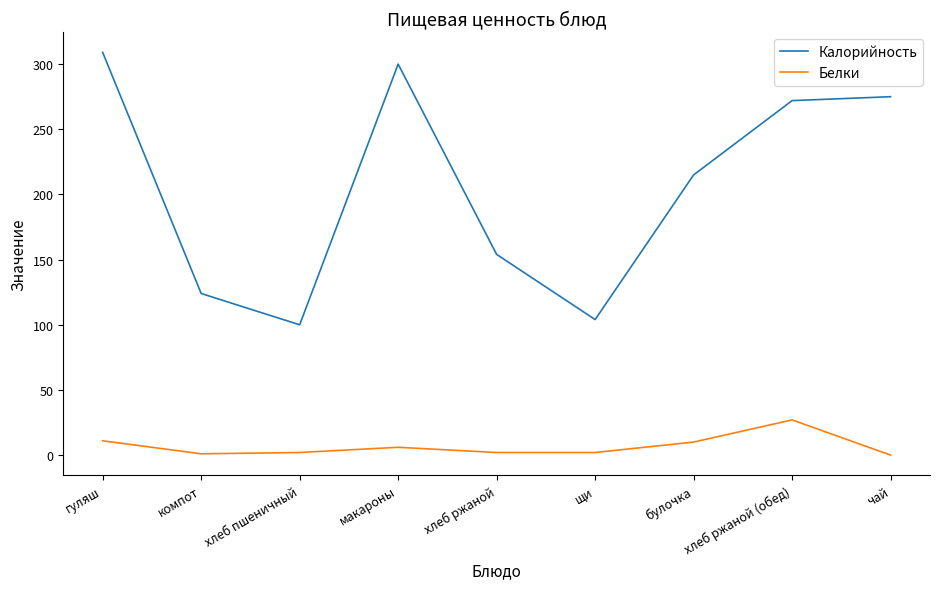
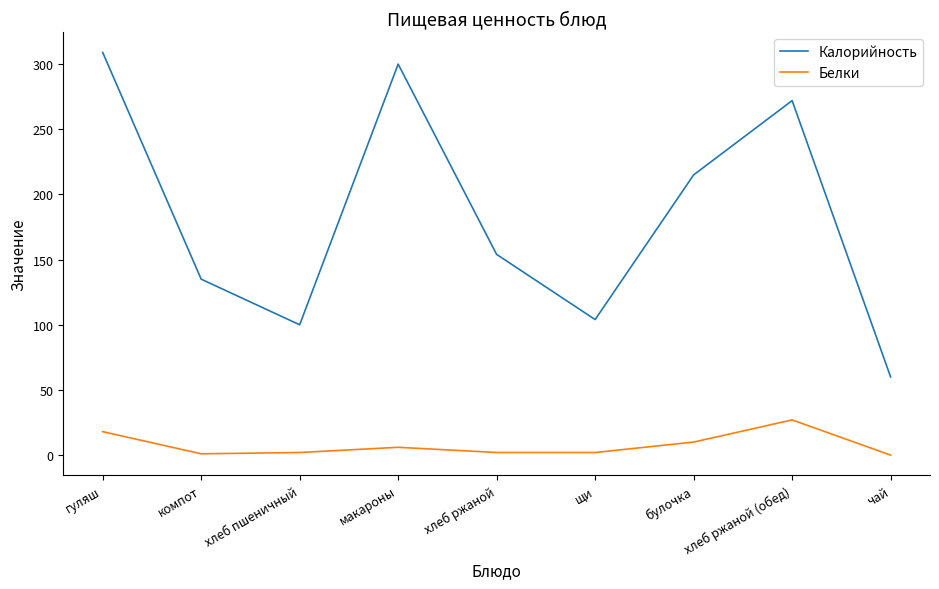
Белки, гуляш: 11 -> 18
Калорийность, компот: 124 -> 135
Калорийность, чай: 275 -> 60
